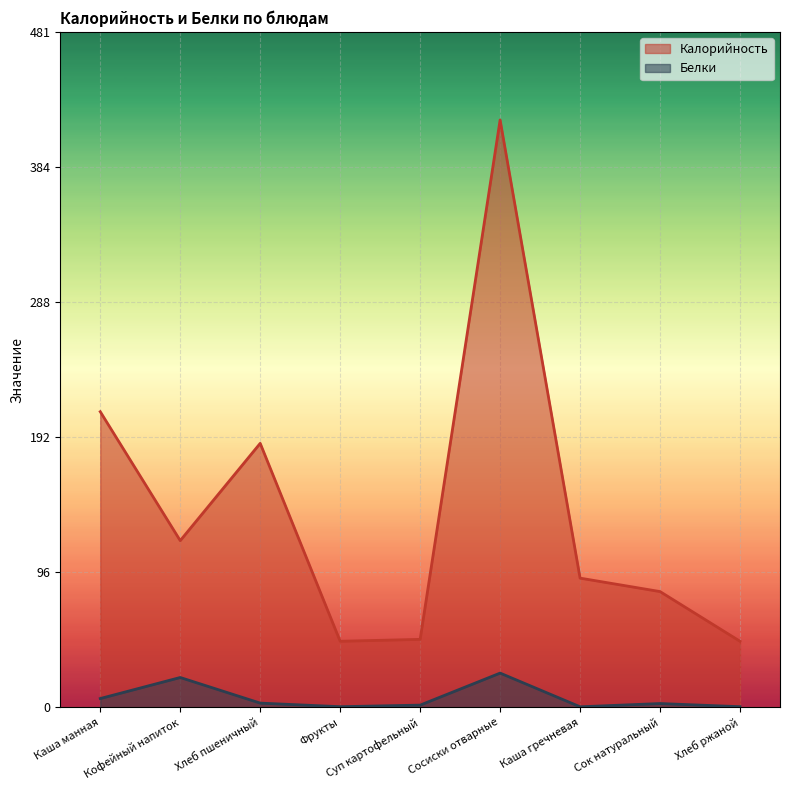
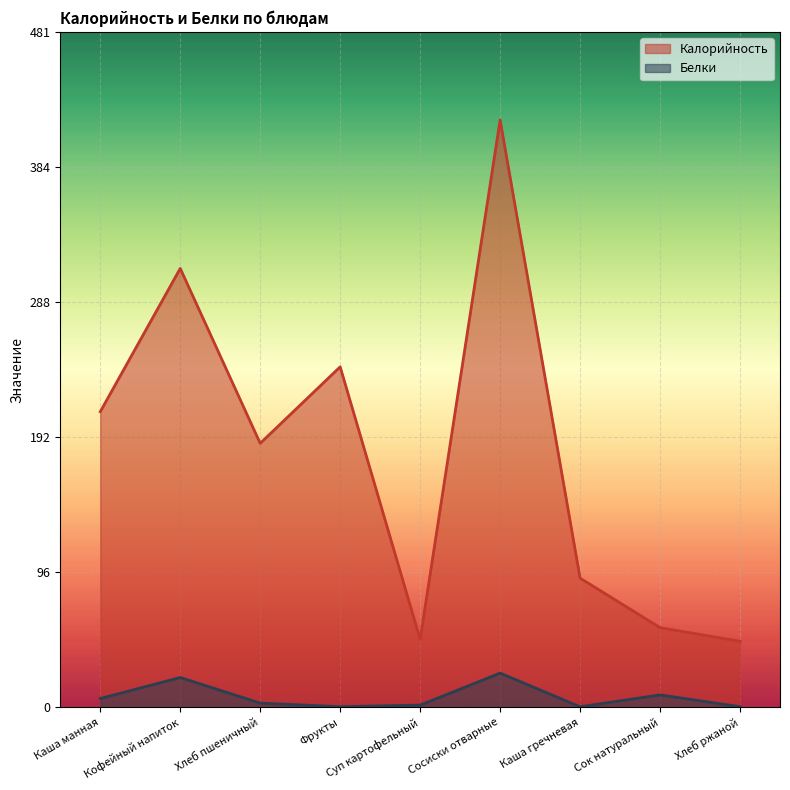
Калорийность, Кофейный напиток: 119 -> 313
Калорийность, Фрукты: 47 -> 243
Калорийность, Сок натуральный: 82 -> 57
Белки, Сок натуральный: 3 -> 9
